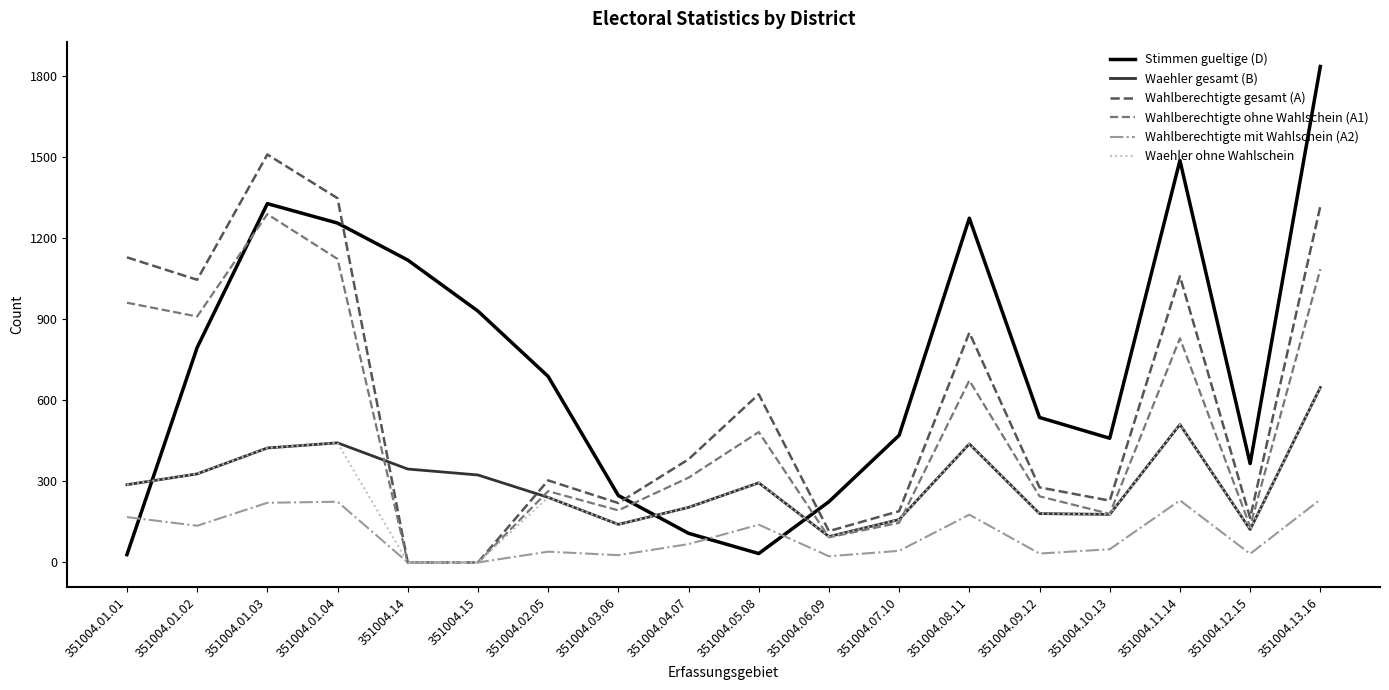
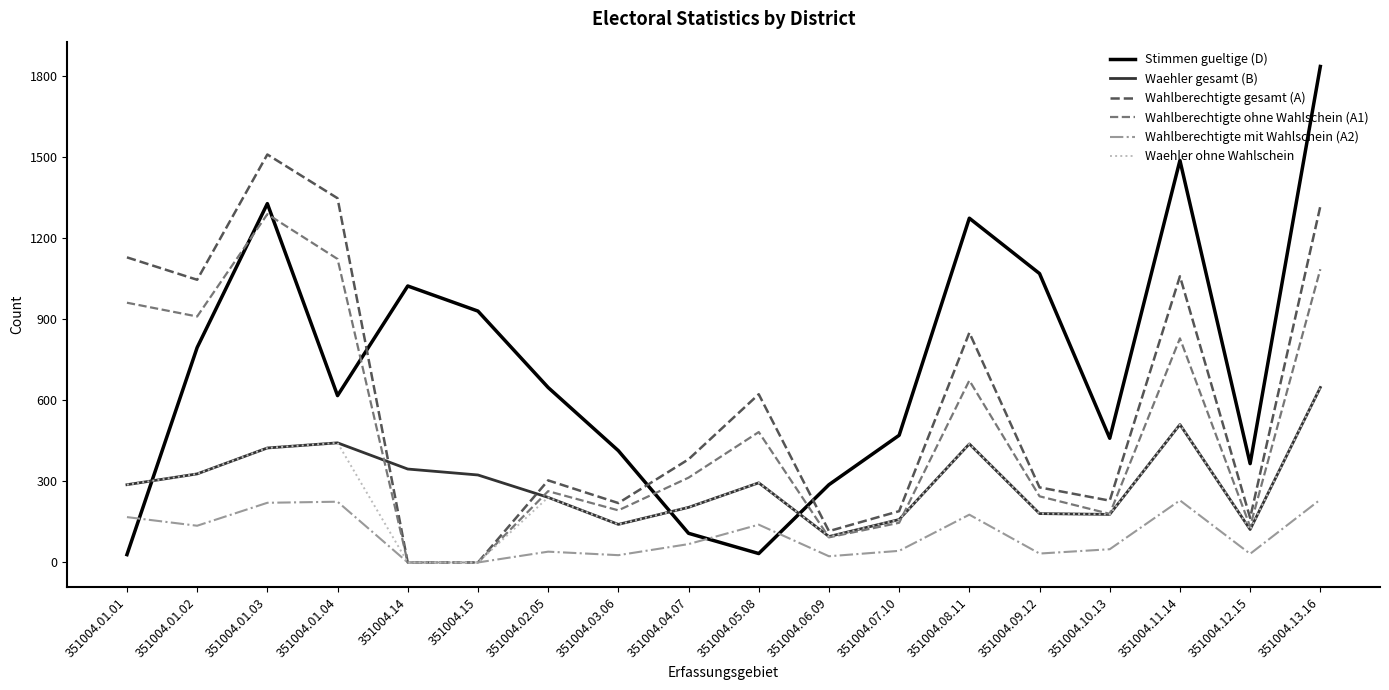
Stimmen gueltige (D), 351004.01.04: 1260 -> 620
Stimmen gueltige (D), 351004.14: 1120 -> 1020
Stimmen gueltige (D), 351004.02.05: 690 -> 650
Stimmen gueltige (D), 351004.03.06: 250 -> 410
Stimmen gueltige (D), 351004.06.09: 230 -> 290
Stimmen gueltige (D), 351004.09.12: 540 -> 1070
